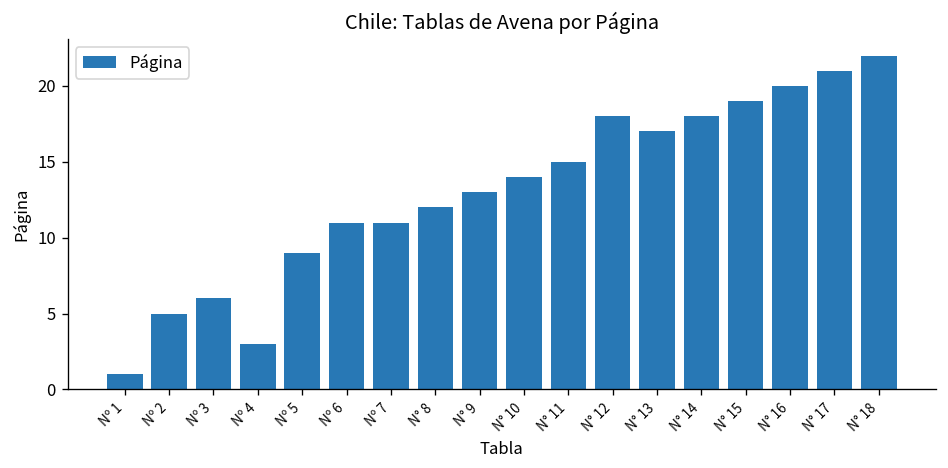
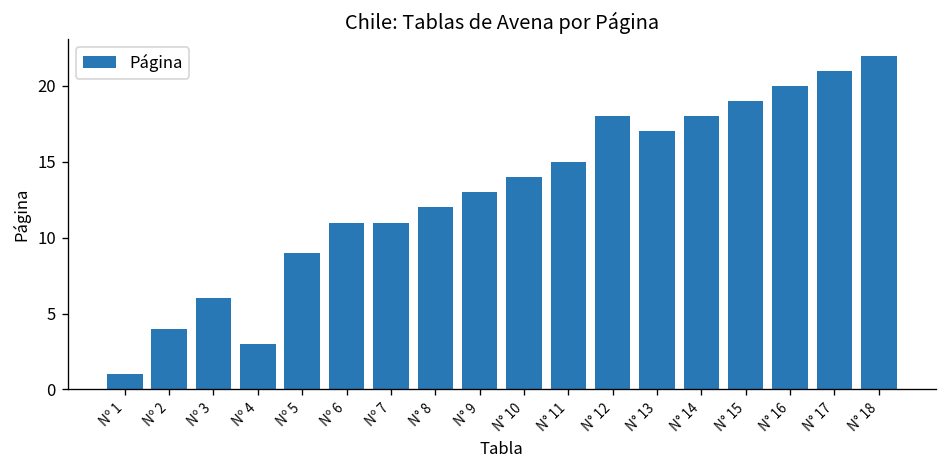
Nº 2: 5 -> 4
